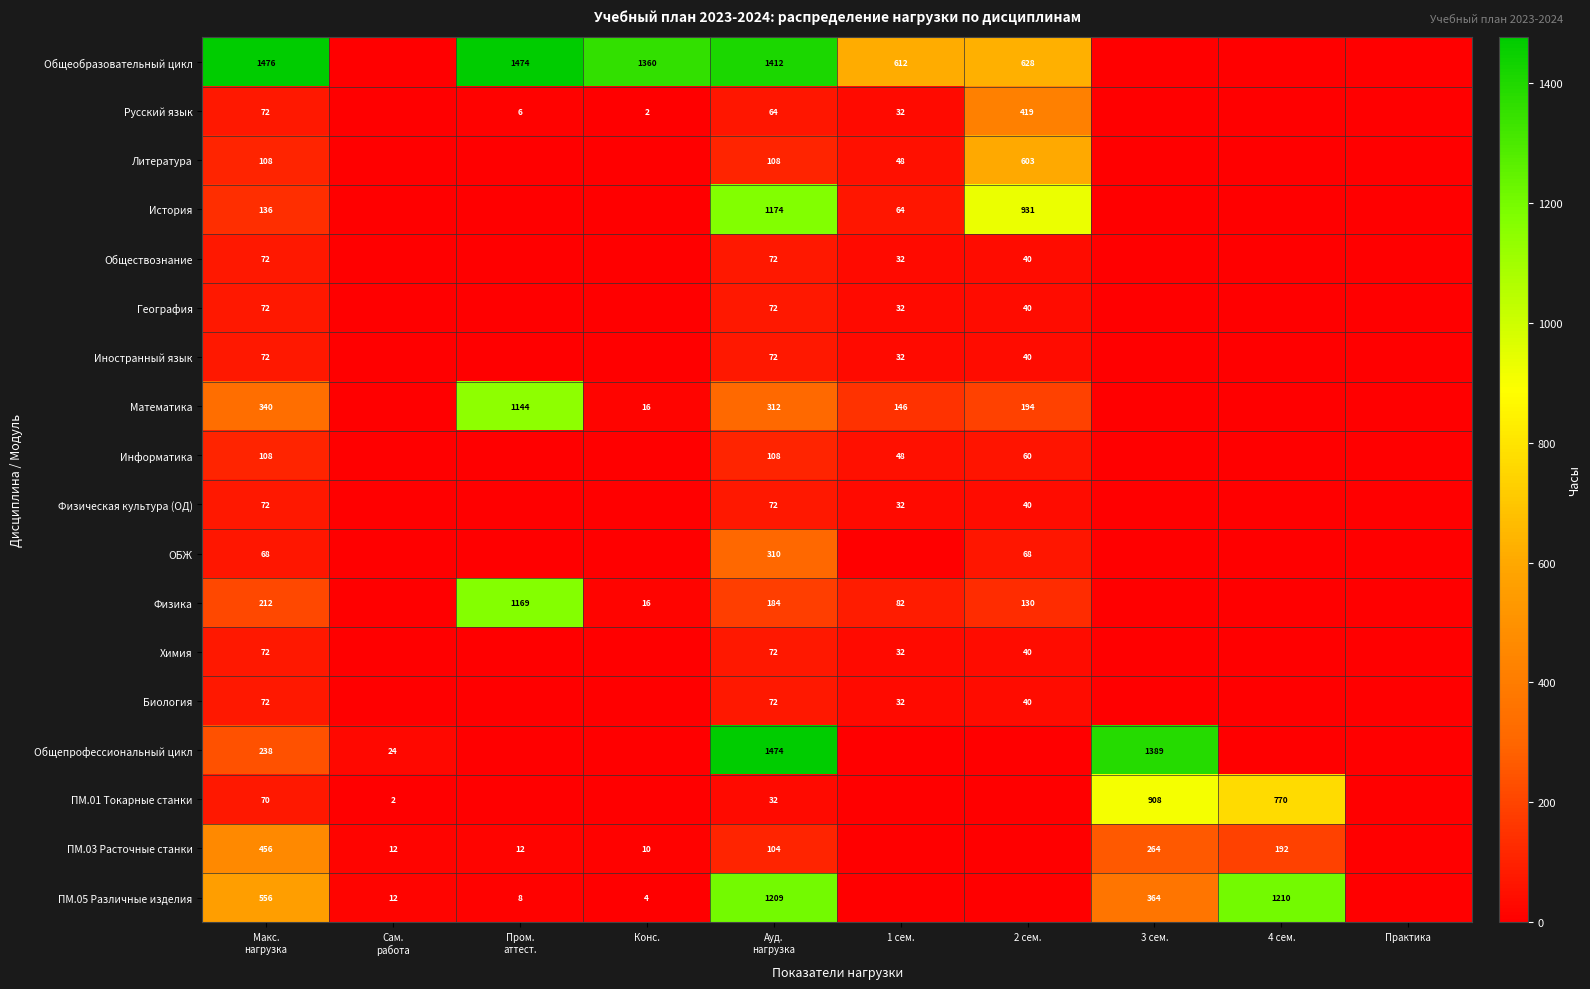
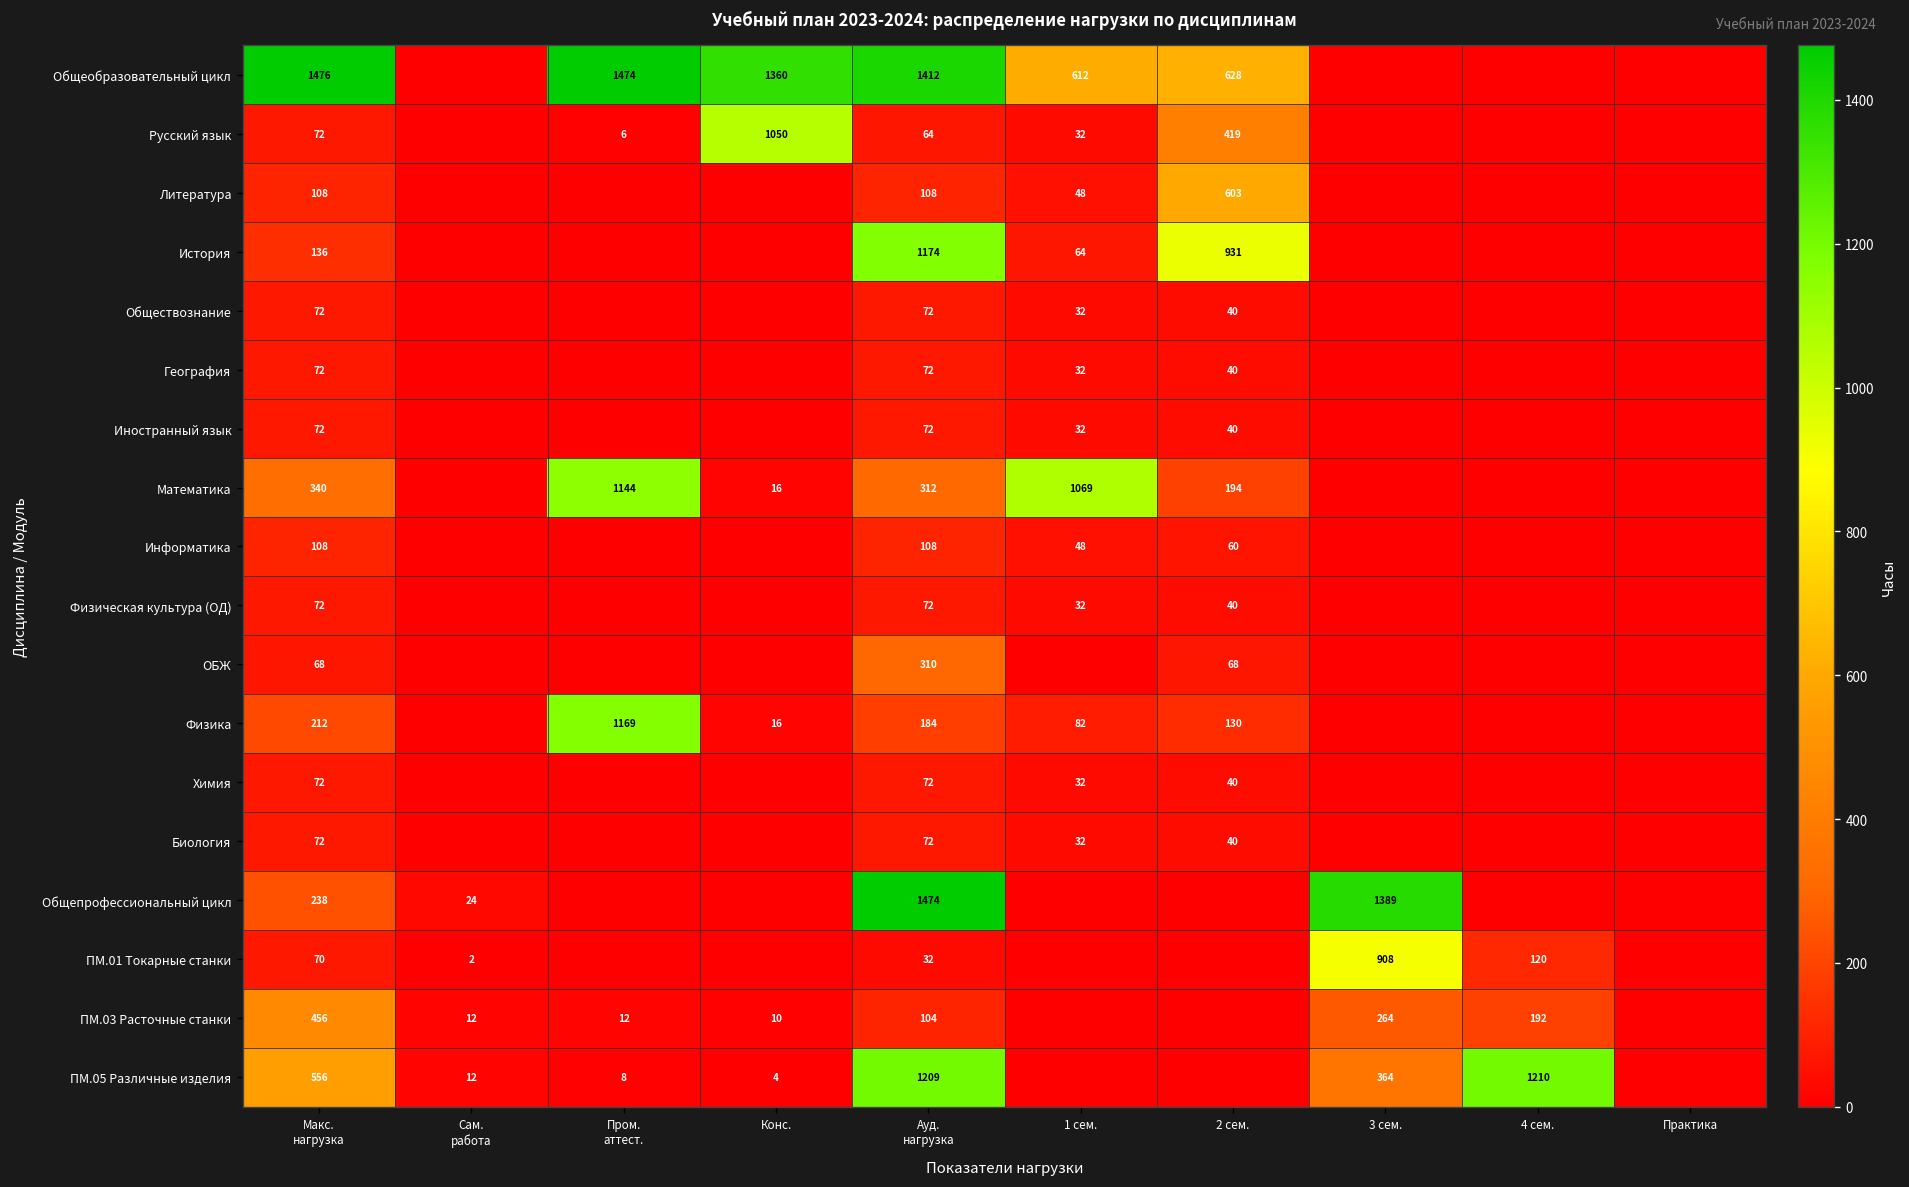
Русский язык, Конс.: 2 -> 1050
Математика, 1 сем.: 146 -> 1069
ПМ.01 Токарные станки, 4 сем.: 770 -> 120
